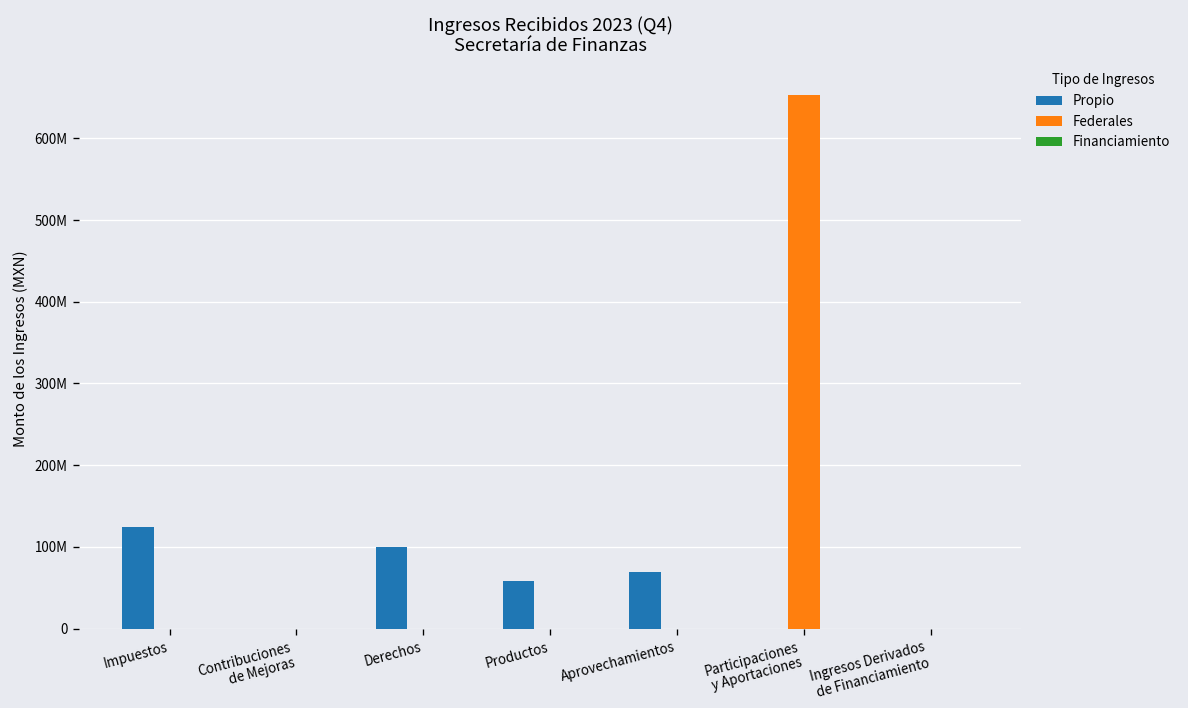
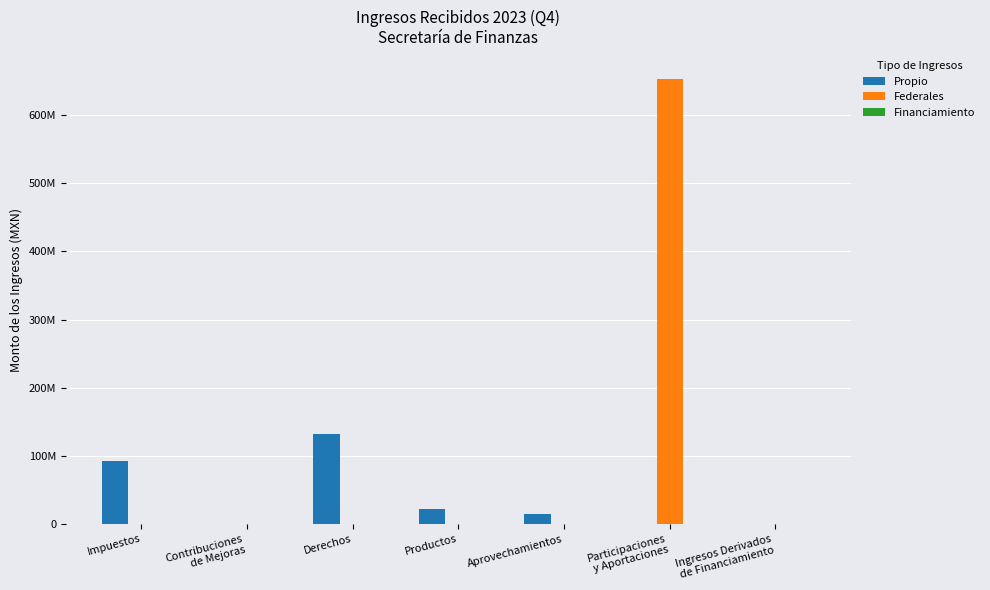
Propio, Impuestos: 120000000 -> 90000000
Propio, Derechos: 100000000 -> 130000000
Propio, Productos: 60000000 -> 20000000
Propio, Aprovechamientos: 70000000 -> 10000000
